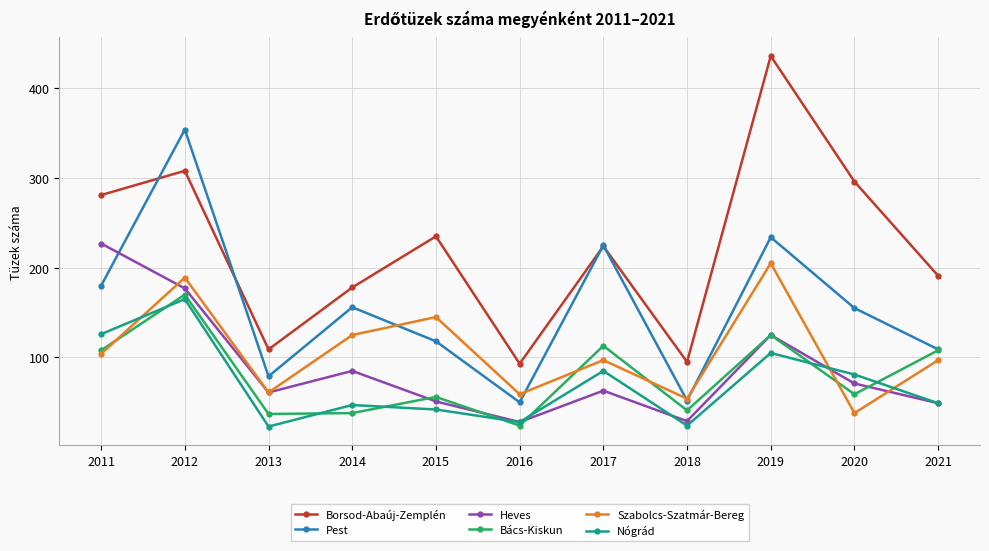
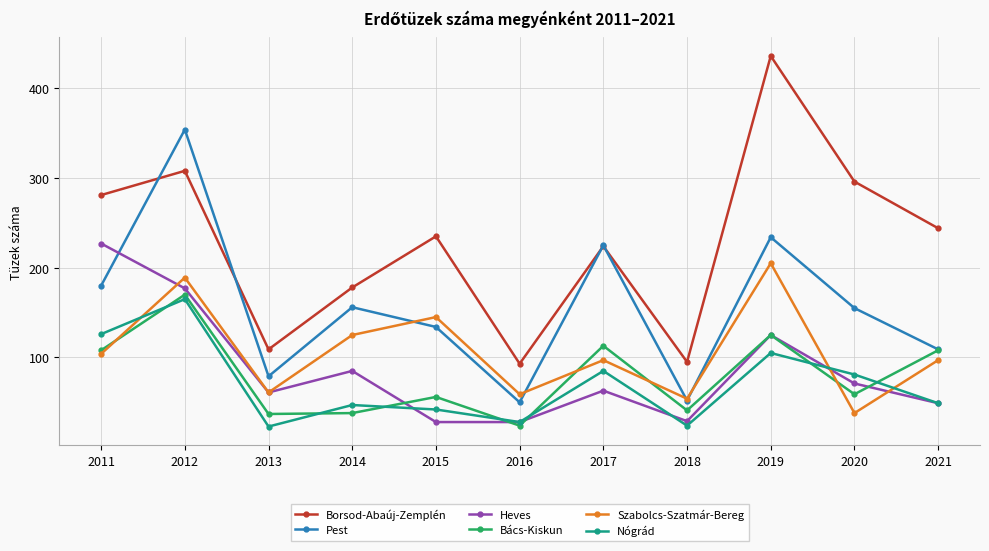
Pest, 2015: 120 -> 130
Heves, 2015: 50 -> 30
Borsod-Abaúj-Zemplén, 2021: 190 -> 240
